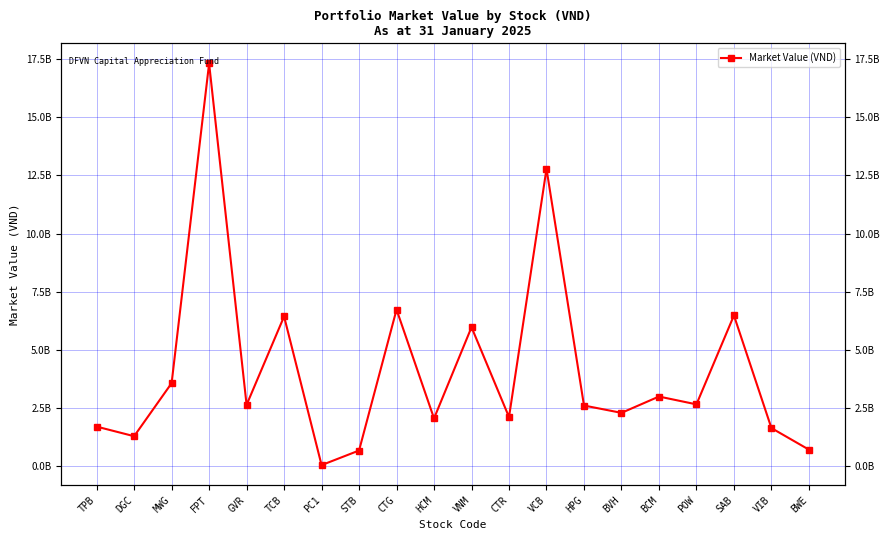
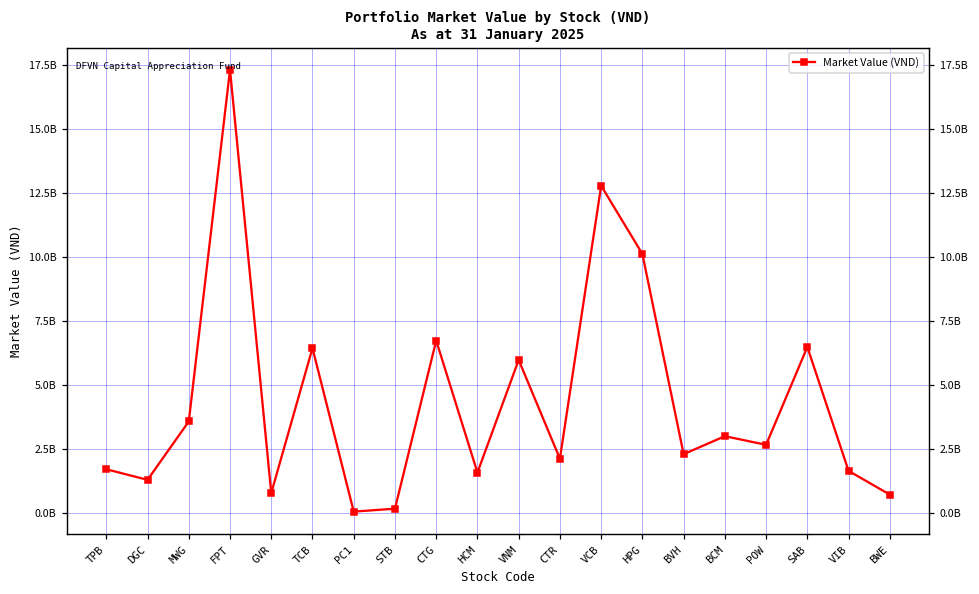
GVR: 2600000000 -> 800000000
STB: 700000000 -> 200000000
HCM: 2000000000 -> 1600000000
HPG: 2600000000 -> 10100000000
